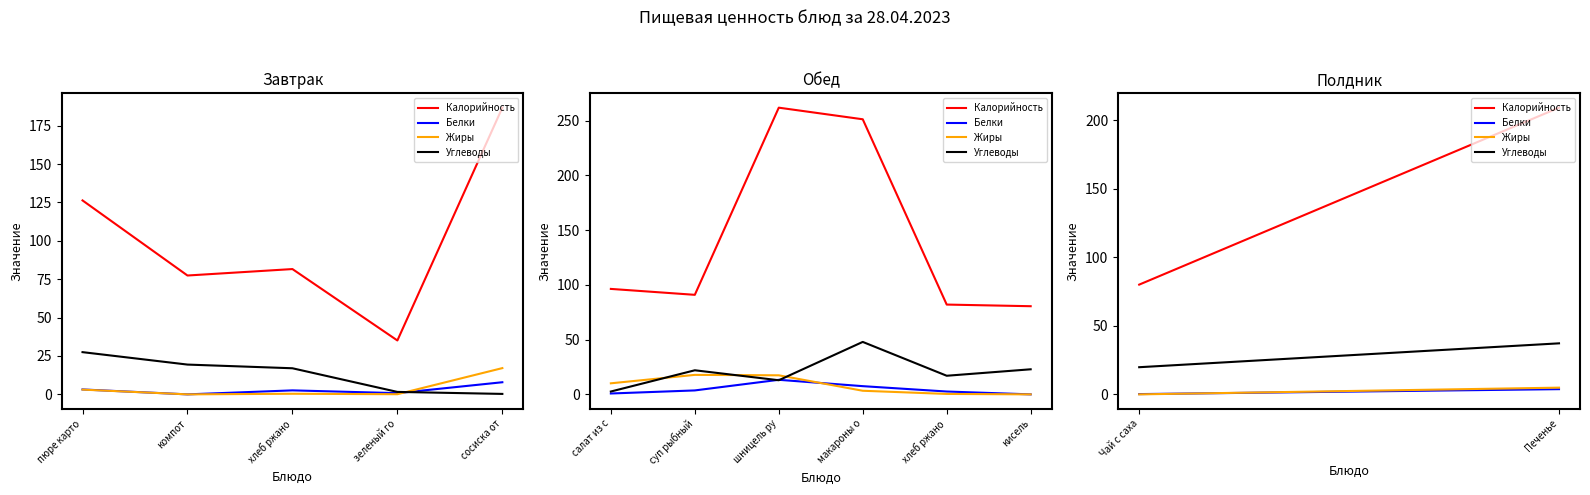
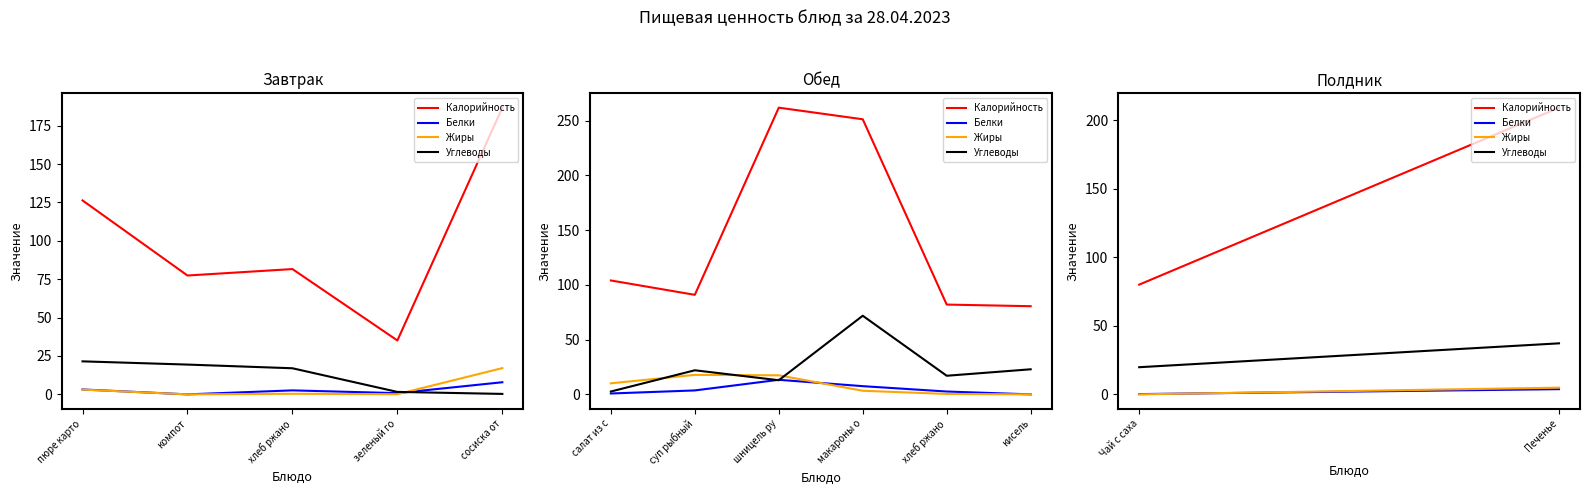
Завтрак, Углеводы, пюре карто: 28 -> 22
Обед, Калорийность, салат из с: 96 -> 104
Обед, Углеводы, макароны о: 48 -> 72
